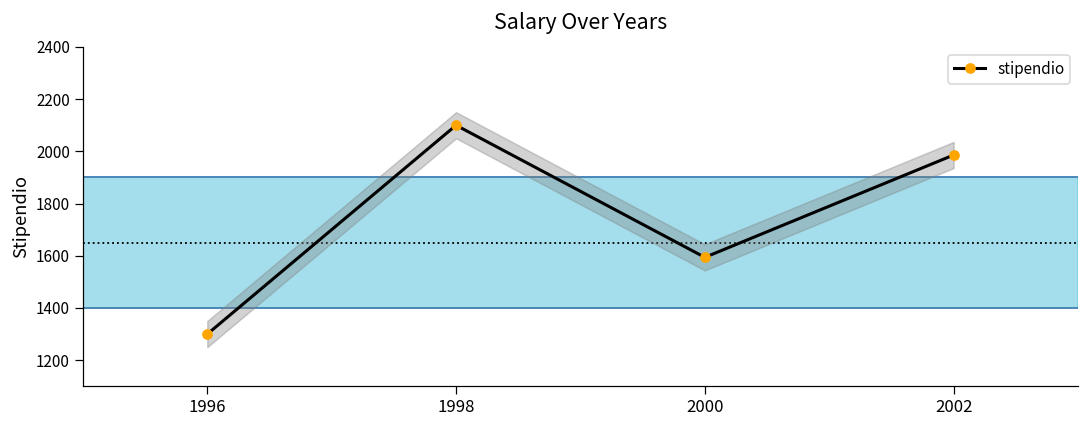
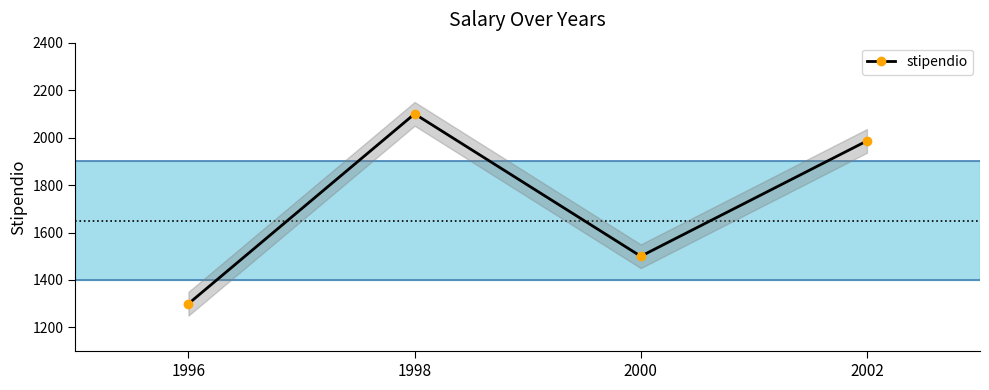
stipendio, 2000: 1590 -> 1500
